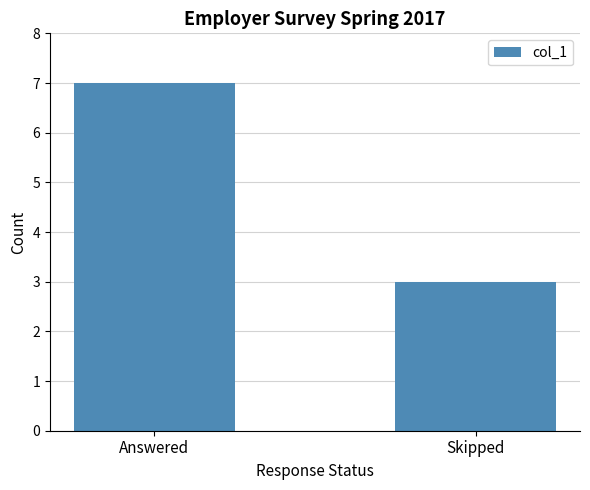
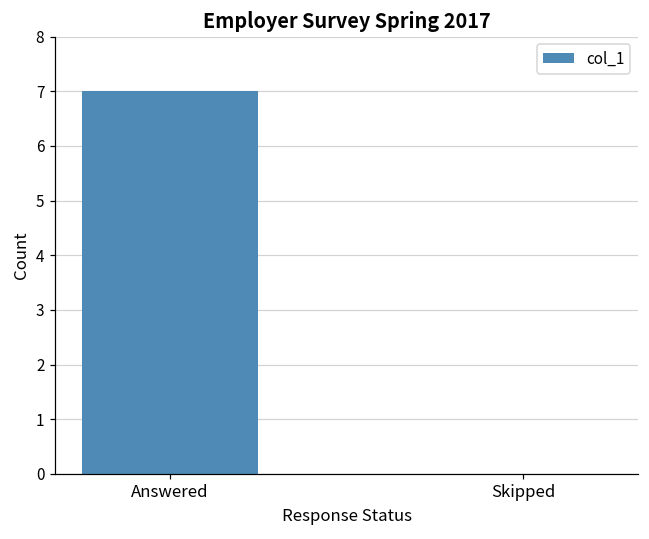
Skipped: 3 -> 0
